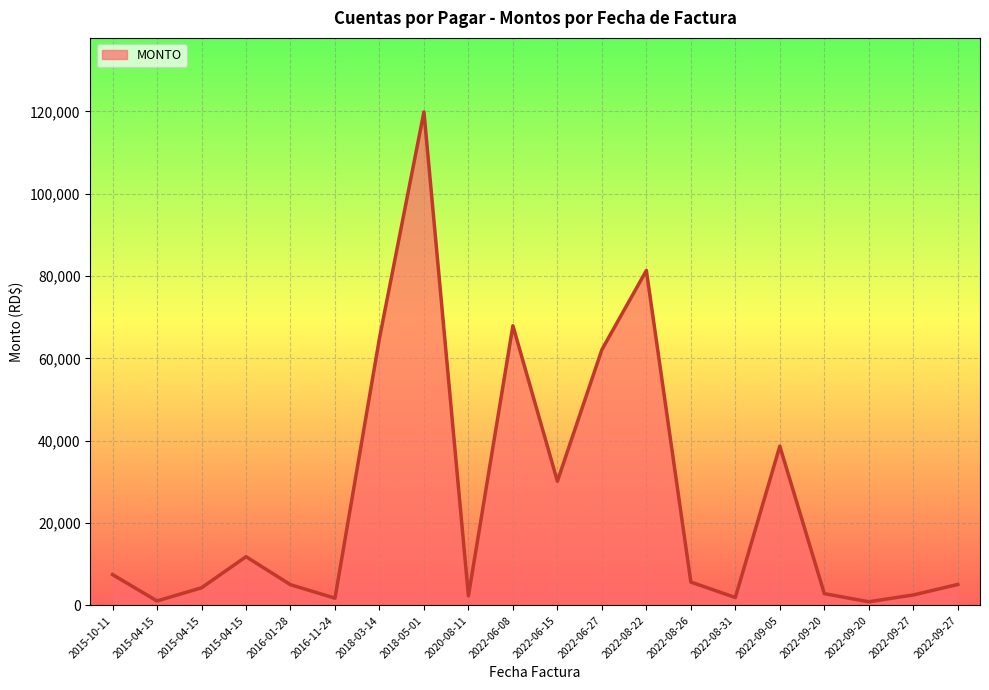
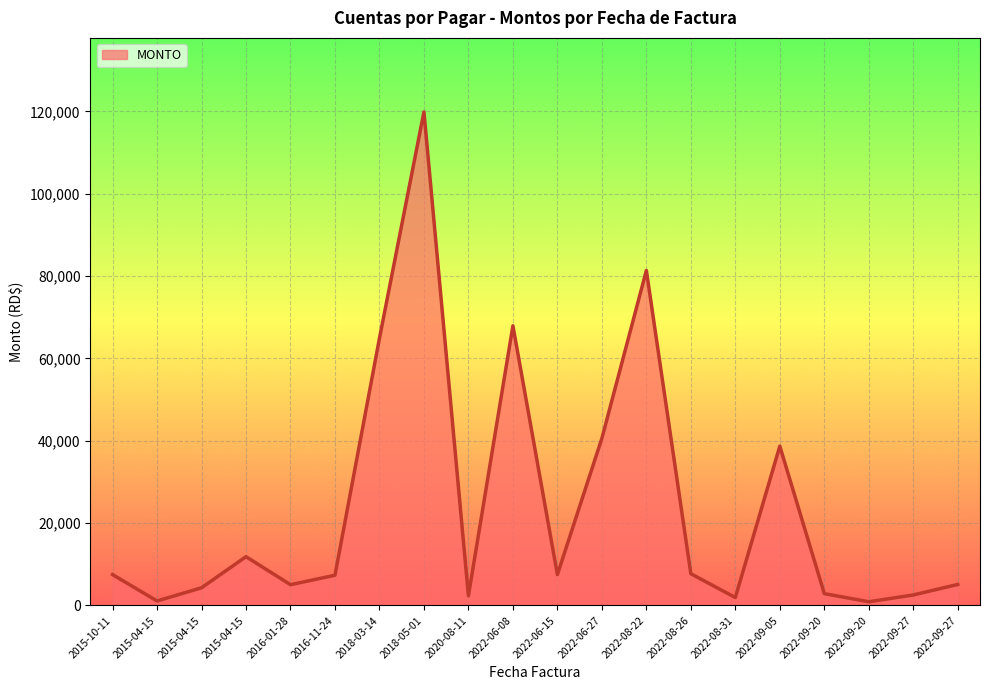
2016-11-24: 2,000 -> 7,000
2022-06-15: 30,000 -> 8,000
2022-06-27: 62,000 -> 41,000
2022-08-26: 6,000 -> 8,000
